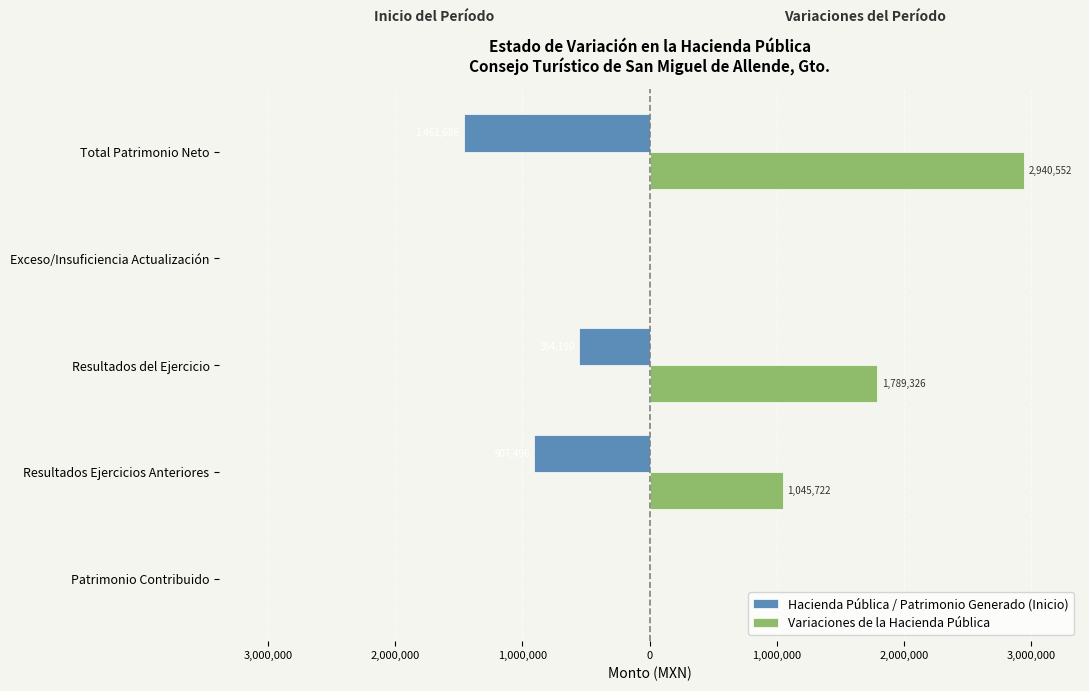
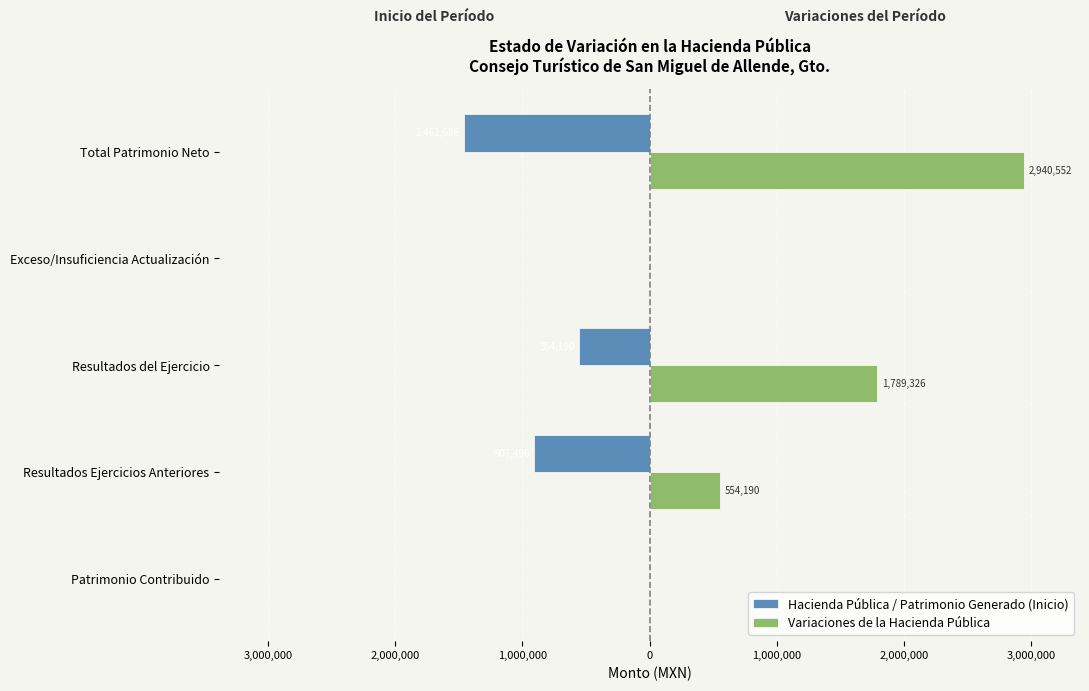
Variaciones de la Hacienda Pública, Resultados Ejercicios Anteriores: 1,045,722 -> 554,190
